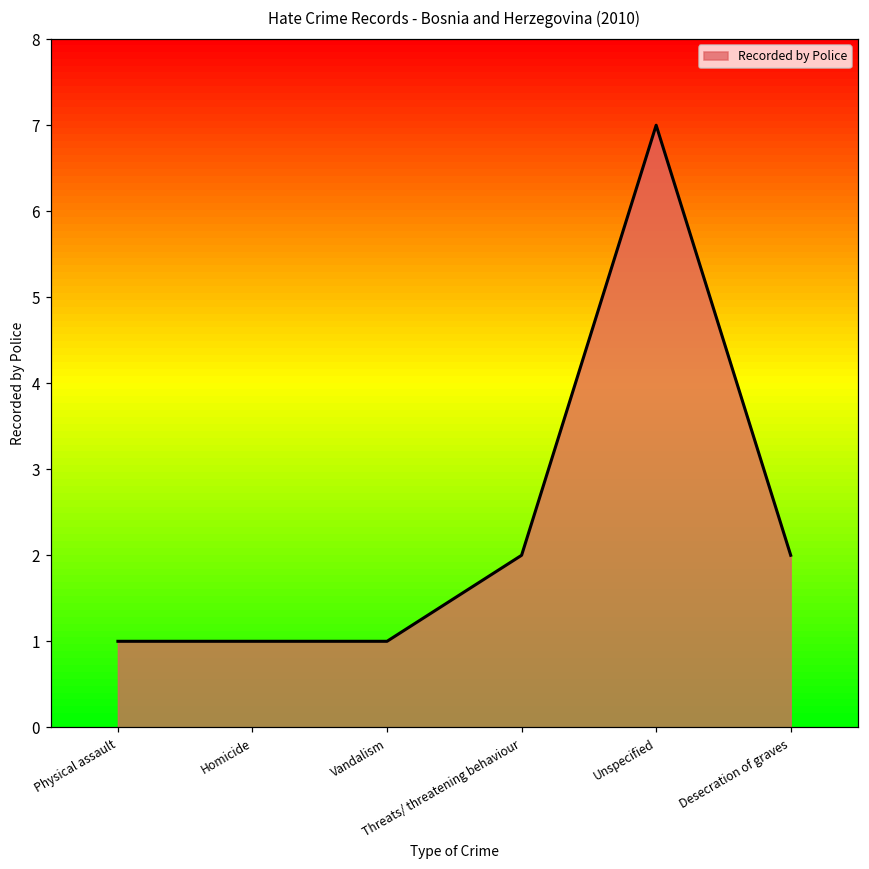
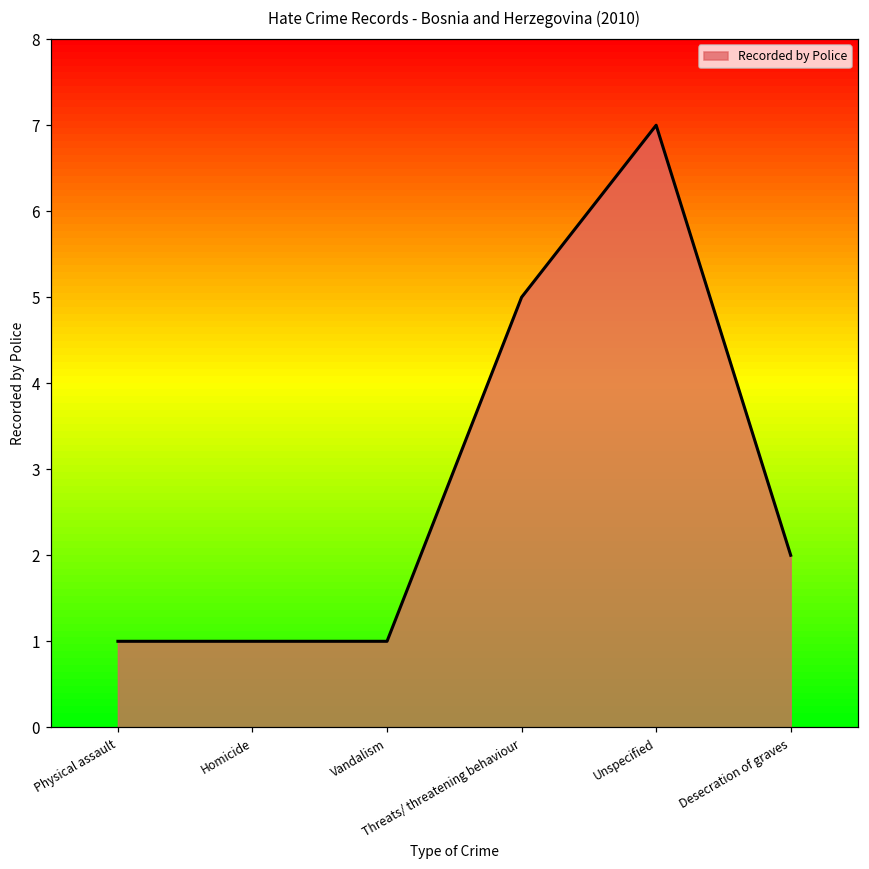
Threats/ threatening behaviour: 2 -> 5
